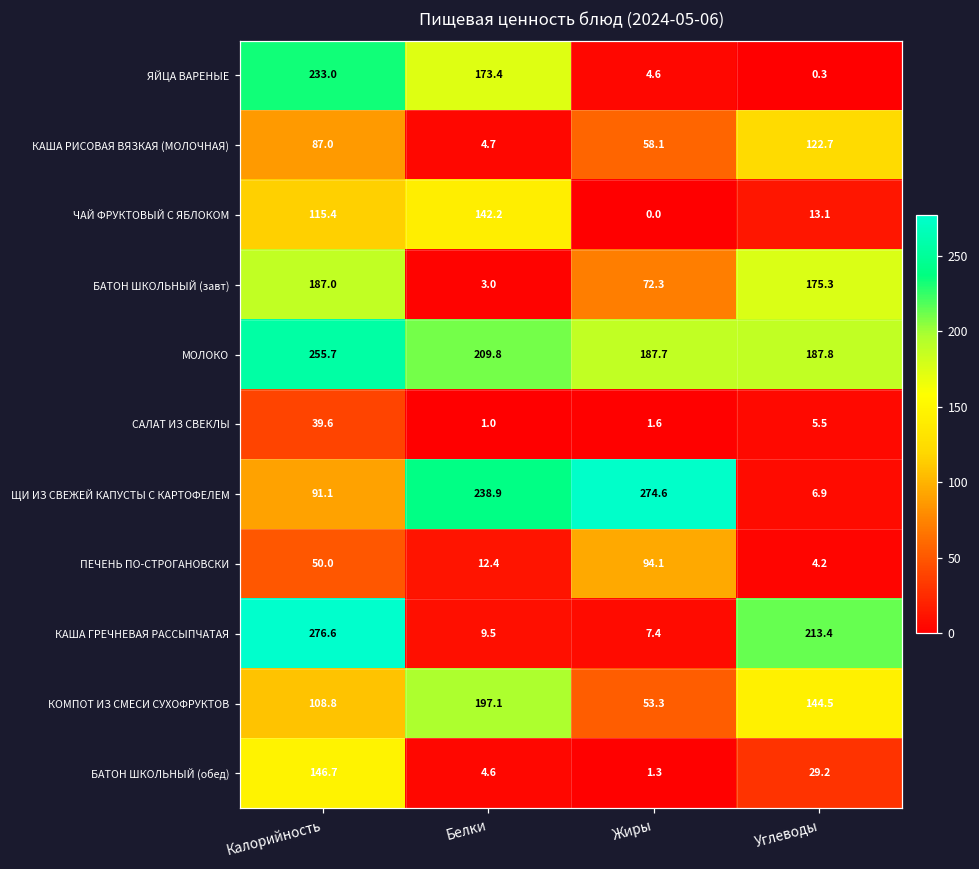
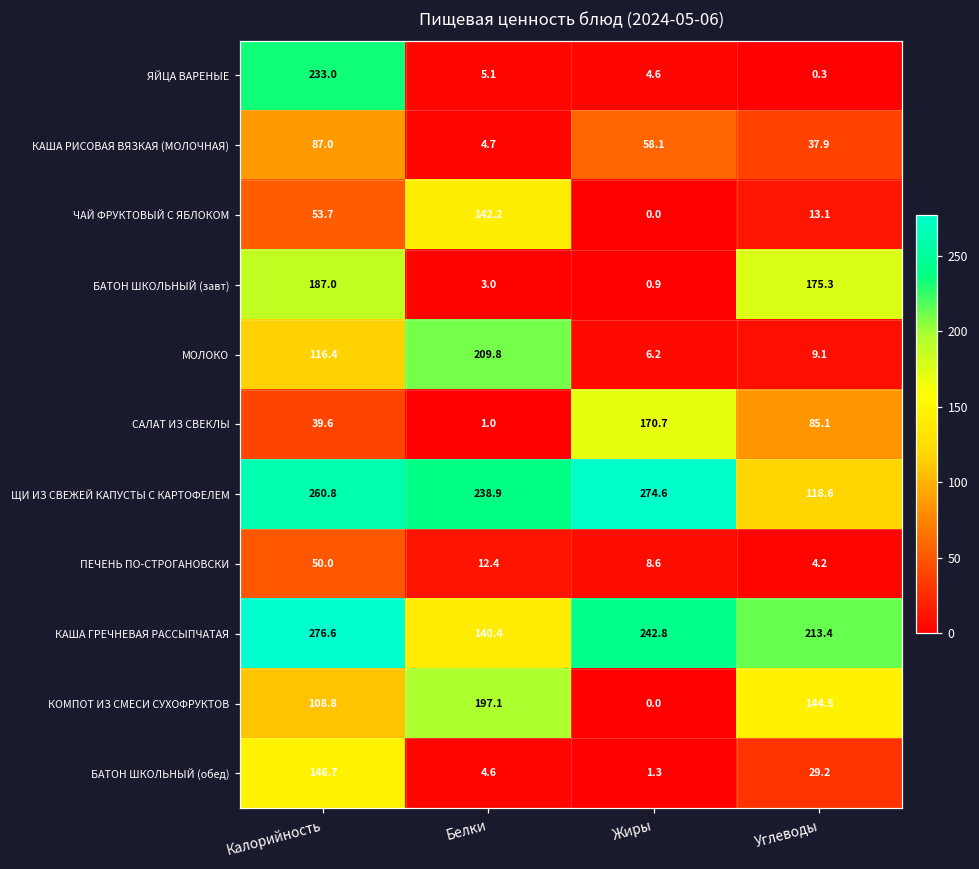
ЯЙЦА ВАРЕНЫЕ, Белки: 173.4 -> 5.1
КАША РИСОВАЯ ВЯЗКАЯ (МОЛОЧНАЯ), Углеводы: 122.7 -> 37.9
ЧАЙ ФРУКТОВЫЙ С ЯБЛОКОМ, Калорийность: 115.4 -> 53.7
БАТОН ШКОЛЬНЫЙ (завт), Жиры: 72.3 -> 0.9
МОЛОКО, Калорийность: 255.7 -> 116.4
МОЛОКО, Жиры: 187.7 -> 6.2
МОЛОКО, Углеводы: 187.8 -> 9.1
САЛАТ ИЗ СВЕКЛЫ, Жиры: 1.6 -> 170.7
САЛАТ ИЗ СВЕКЛЫ, Углеводы: 5.5 -> 85.1
ЩИ ИЗ СВЕЖЕЙ КАПУСТЫ С КАРТОФЕЛЕМ, Калорийность: 91.1 -> 260.8
ЩИ ИЗ СВЕЖЕЙ КАПУСТЫ С КАРТОФЕЛЕМ, Углеводы: 6.9 -> 118.6
ПЕЧЕНЬ ПО-СТРОГАНОВСКИ, Жиры: 94.1 -> 8.6
КАША ГРЕЧНЕВАЯ РАССЫПЧАТАЯ, Белки: 9.5 -> 140.4
КАША ГРЕЧНЕВАЯ РАССЫПЧАТАЯ, Жиры: 7.4 -> 242.8
КОМПОТ ИЗ СМЕСИ СУХОФРУКТОВ, Жиры: 53.3 -> 0.0
